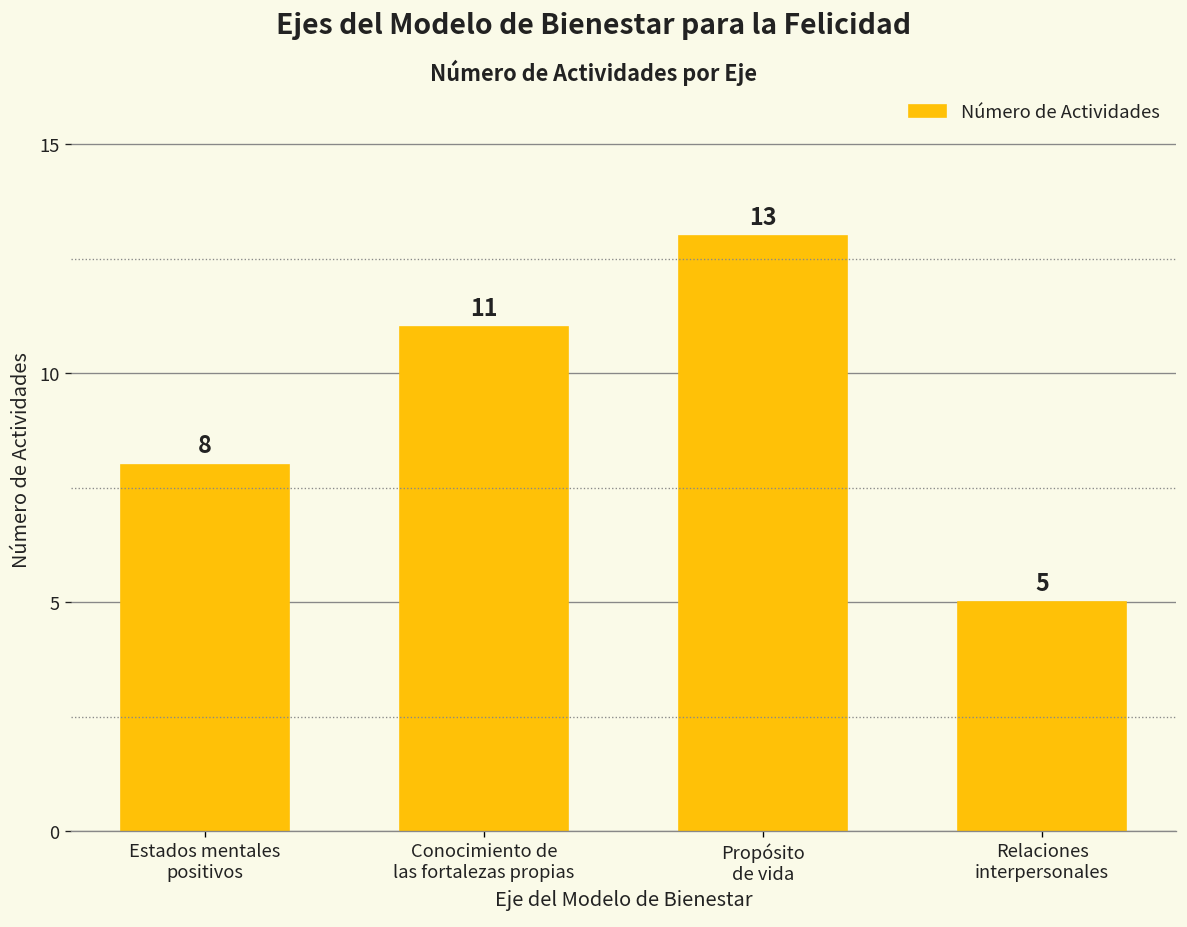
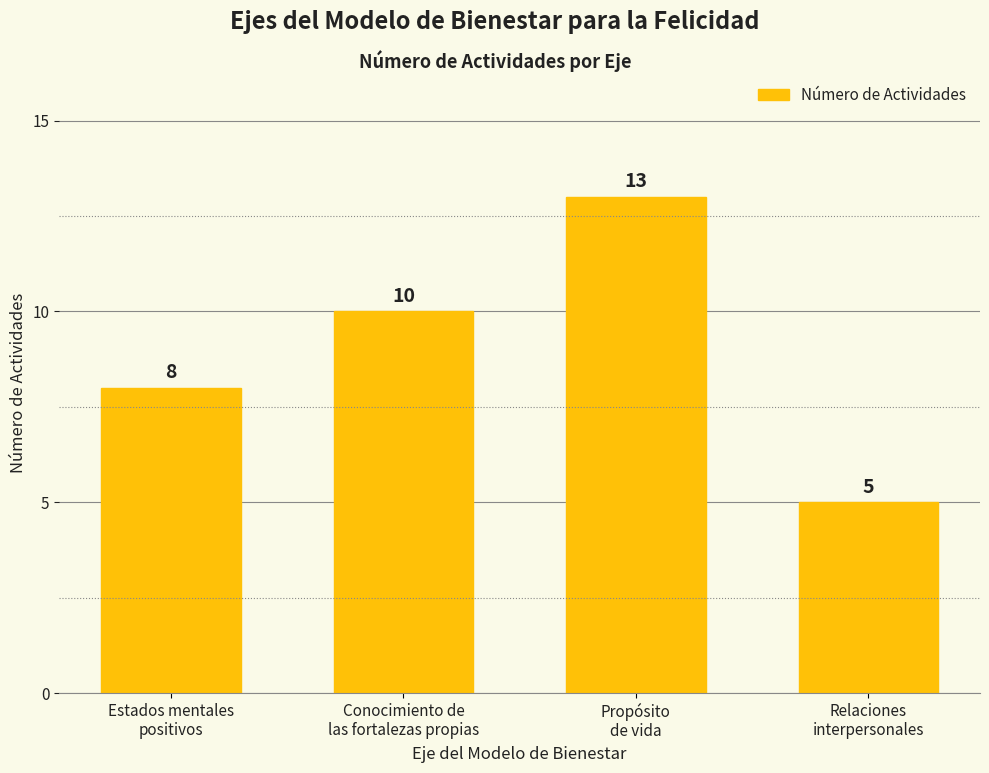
Conocimiento de las fortalezas propias: 11 -> 10
